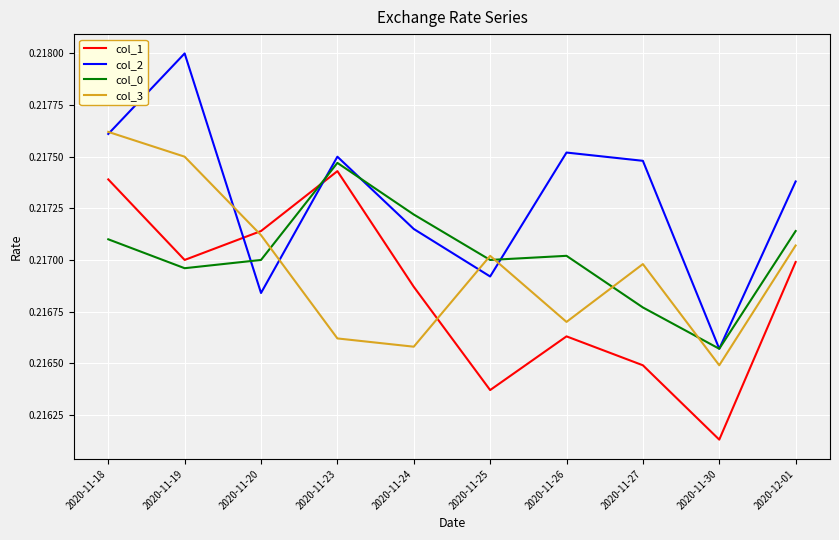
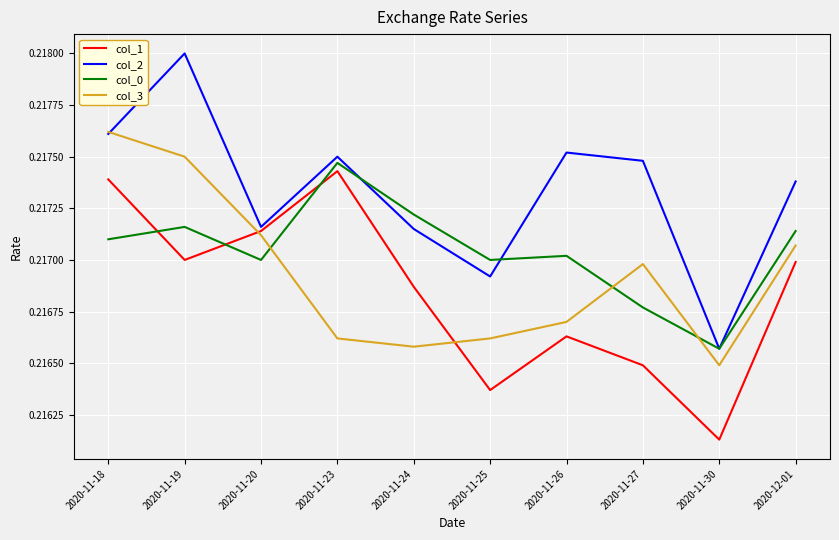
col_0, 2020-11-19: 0.21696 -> 0.21716
col_2, 2020-11-20: 0.21684 -> 0.21716
col_3, 2020-11-25: 0.21702 -> 0.21662
